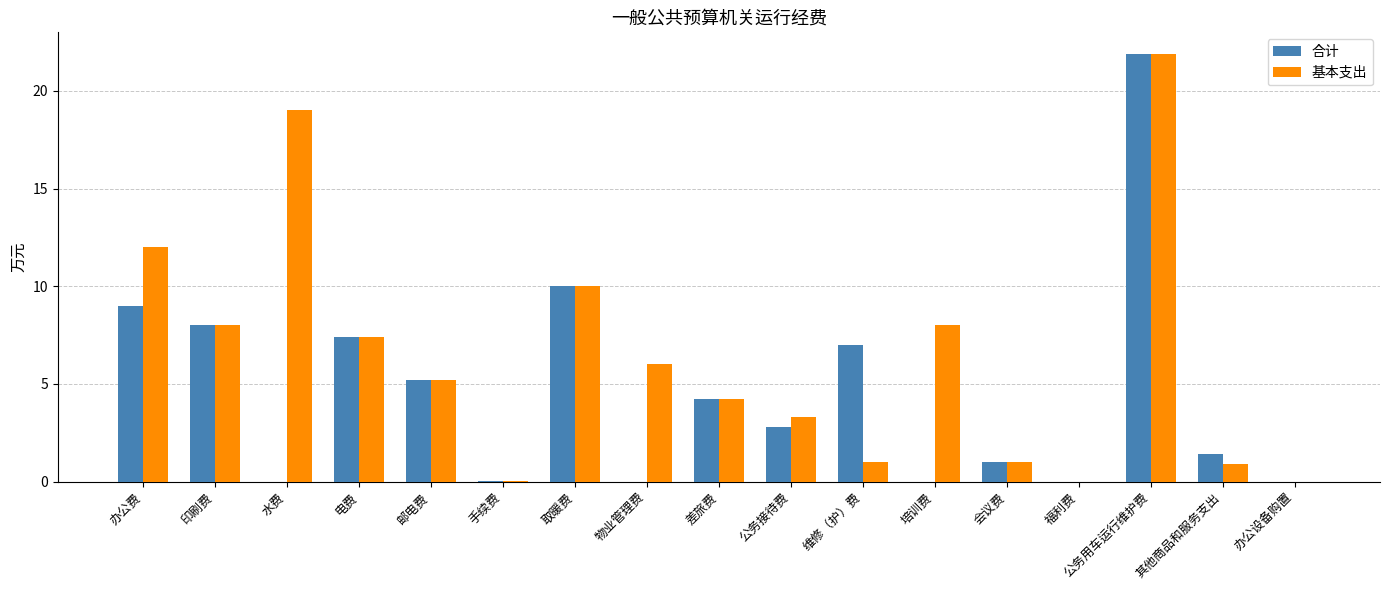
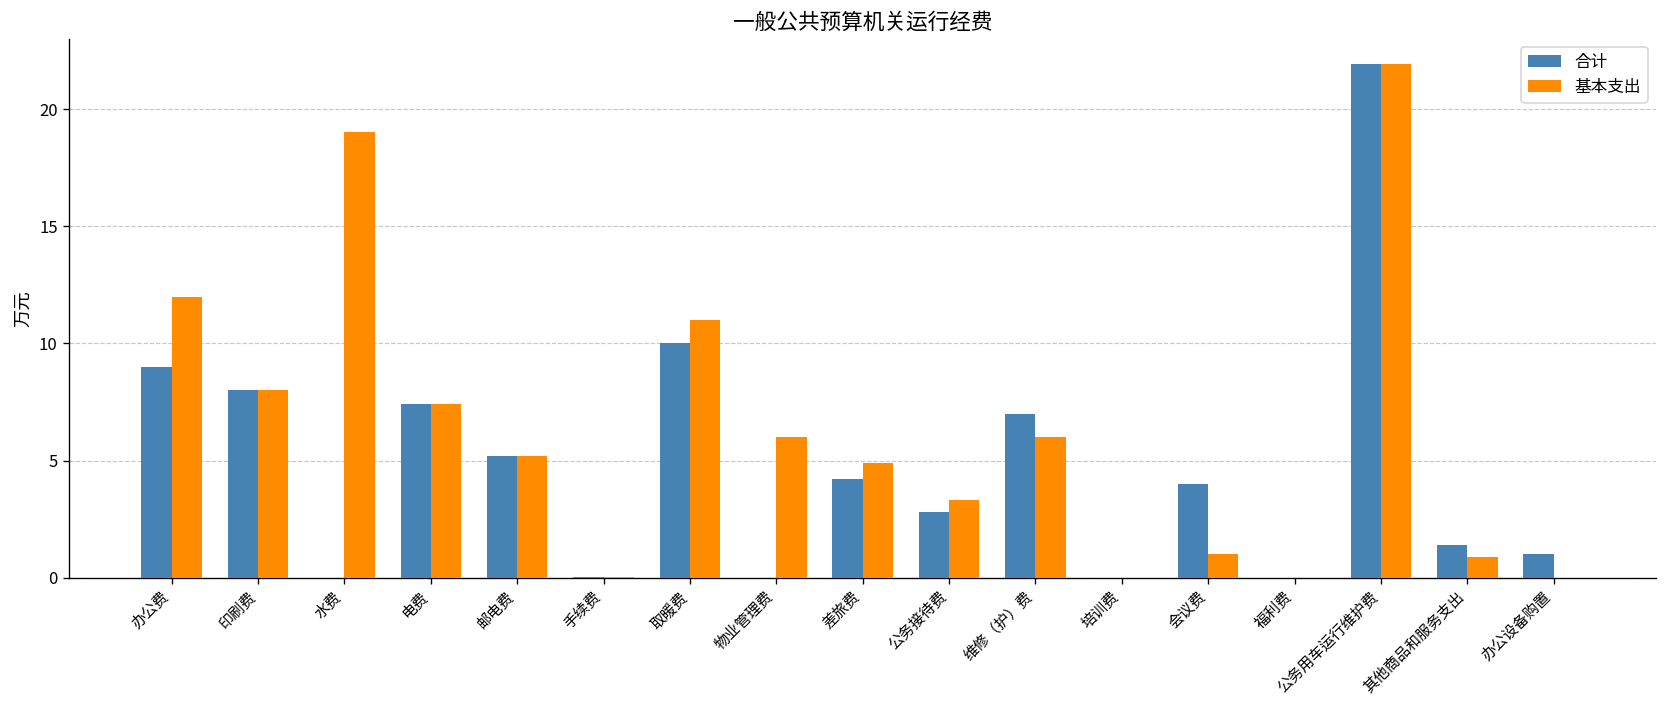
基本支出, 取暖费: 10 -> 11
基本支出, 差旅费: 4.2 -> 4.9
基本支出, 维修（护）费: 1 -> 6
基本支出, 培训费: 8 -> 0
合计, 会议费: 1 -> 4
合计, 办公设备购置: 0 -> 1
